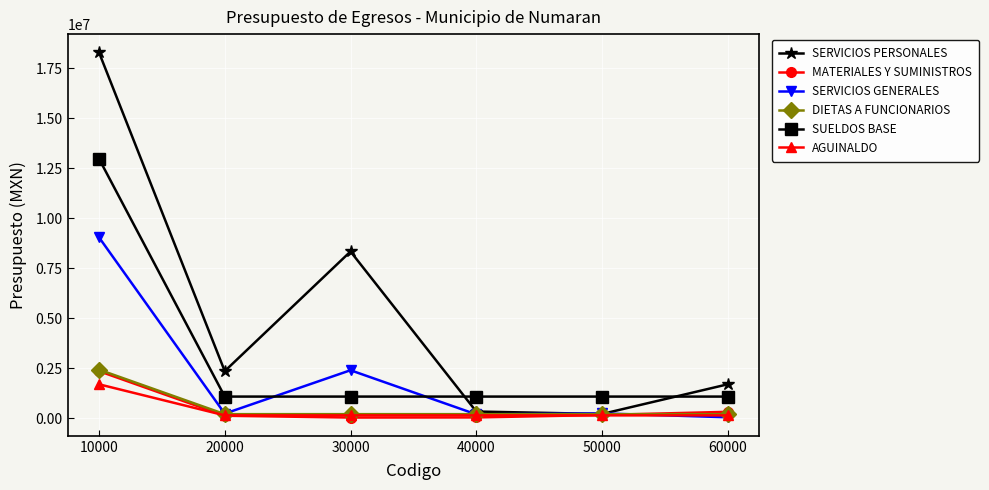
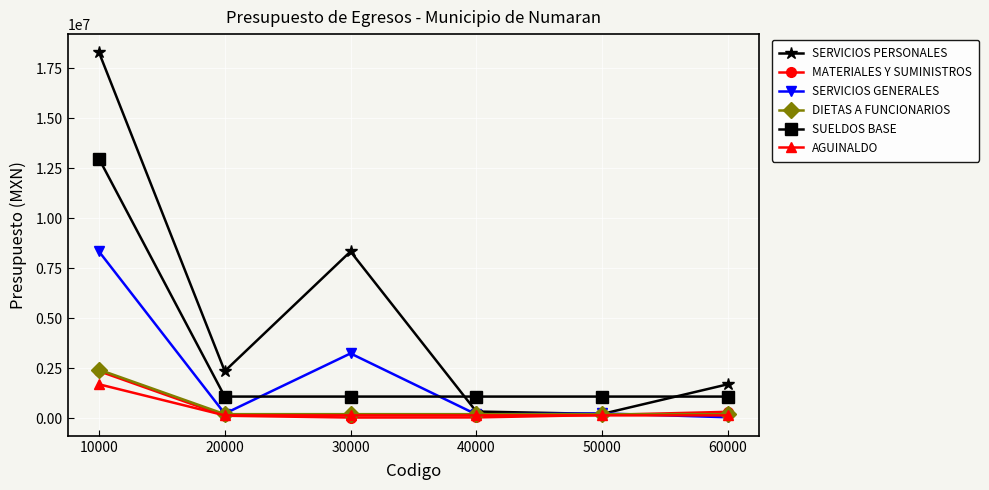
SERVICIOS GENERALES, 10000: 9000000 -> 8300000
SERVICIOS GENERALES, 30000: 2400000 -> 3200000
